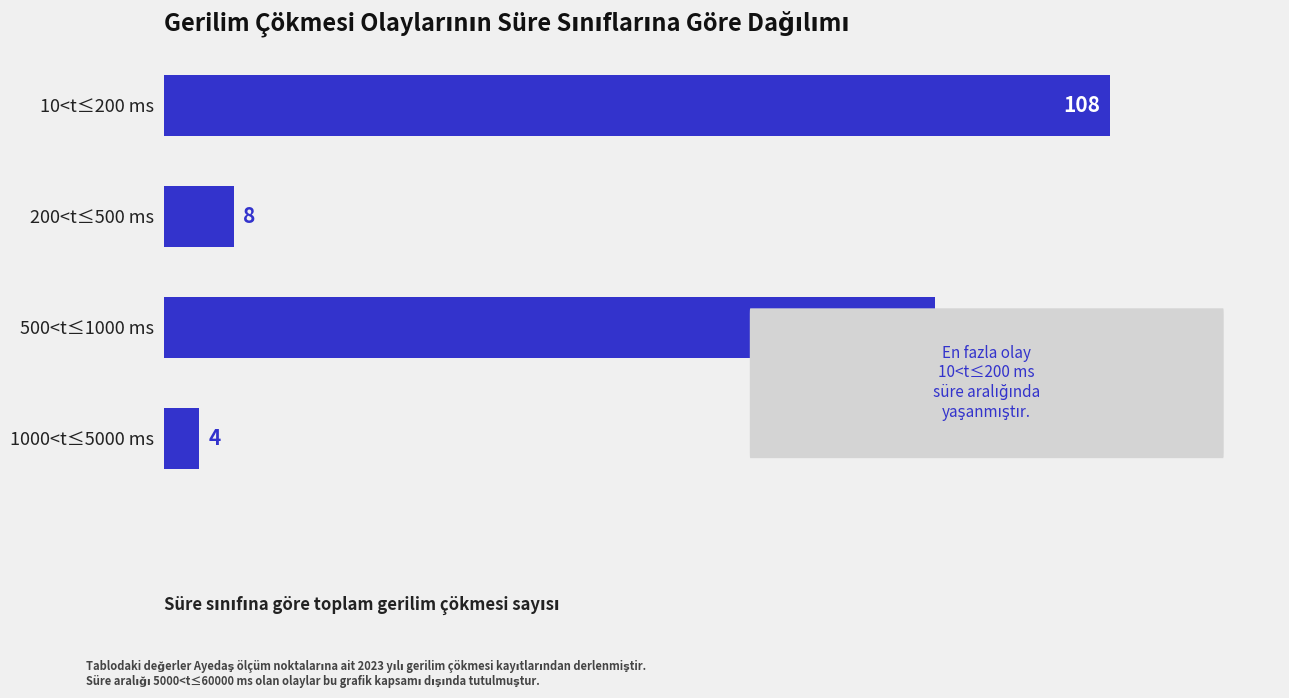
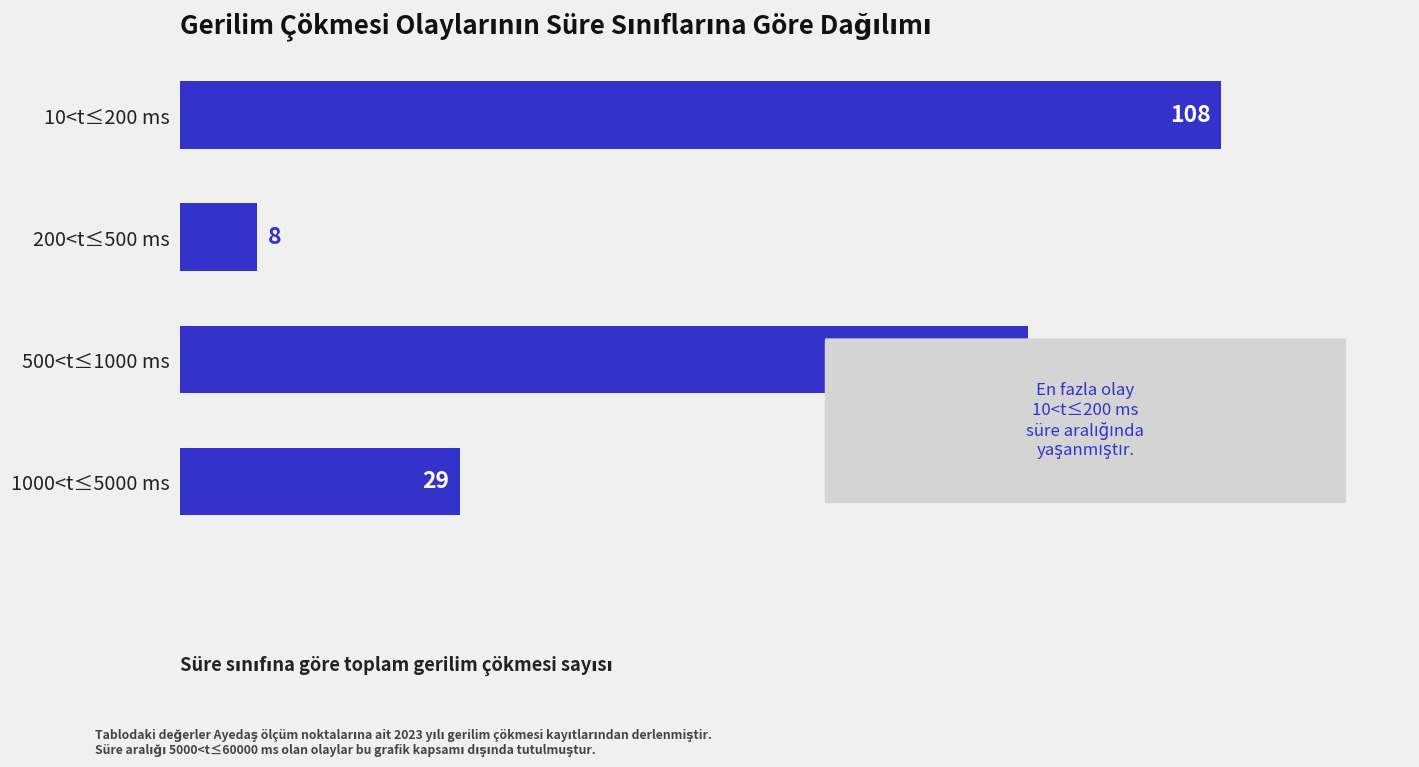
1000<t≤5000 ms: 4 -> 29
